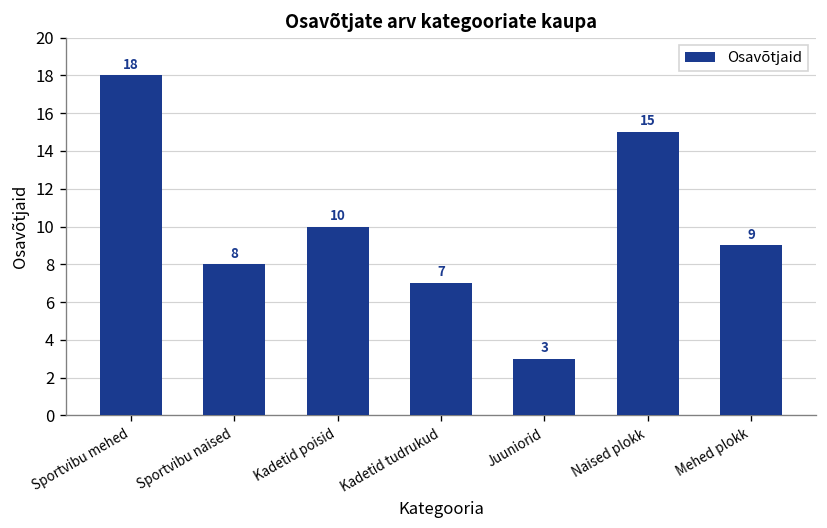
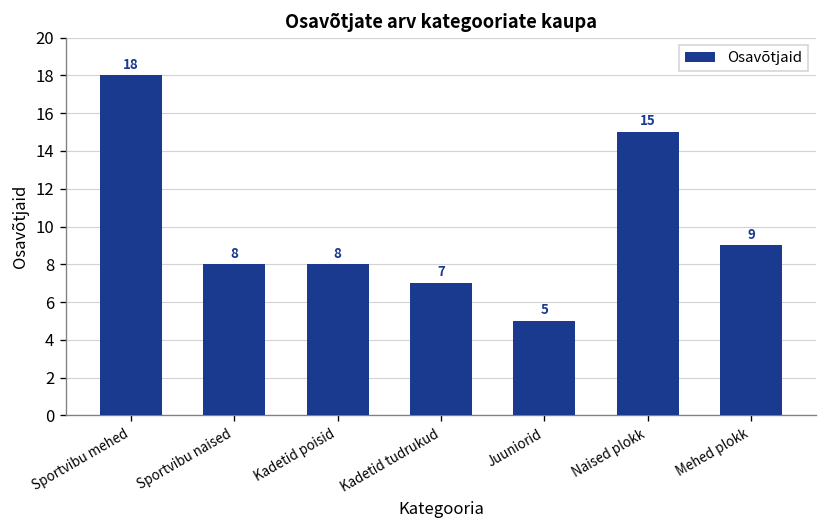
Kadetid poisid: 10 -> 8
Juuniorid: 3 -> 5
